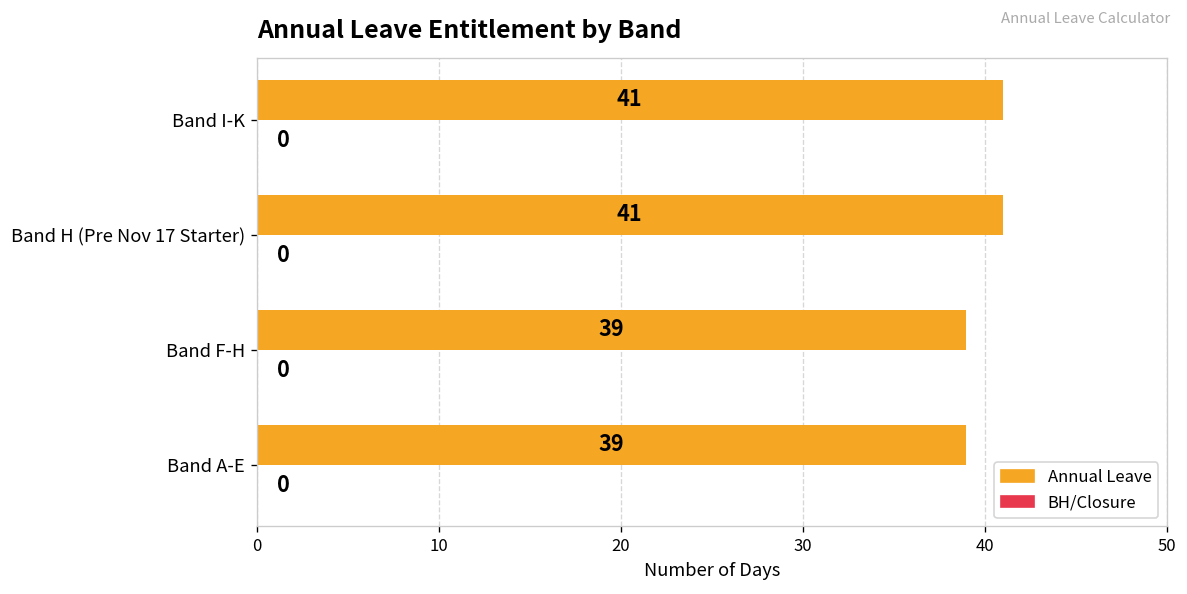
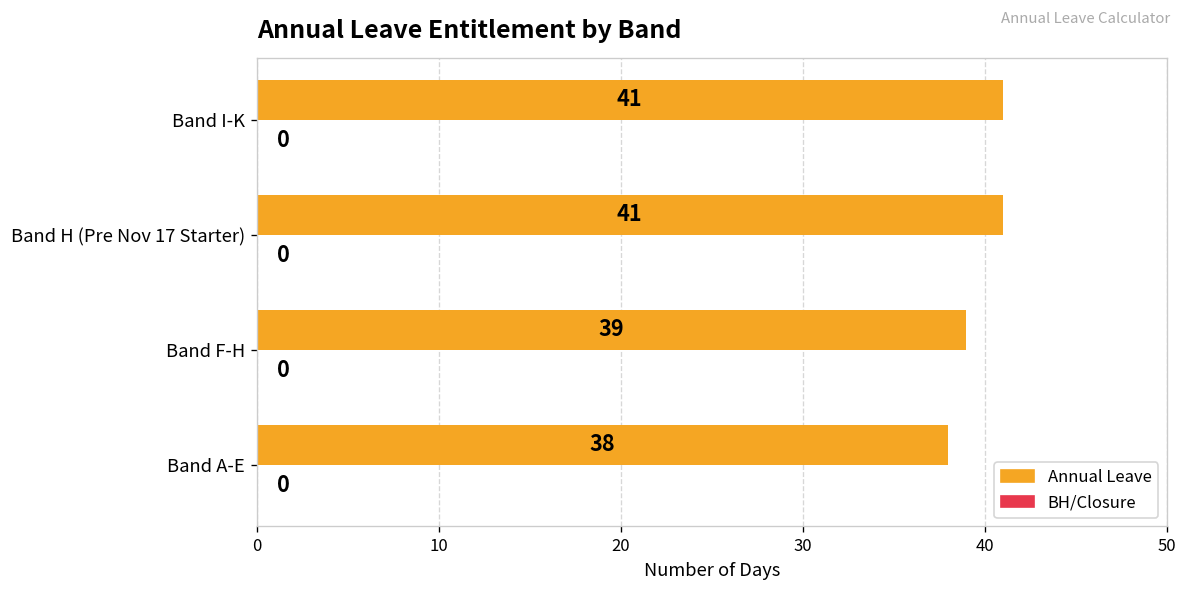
Annual Leave, Band A-E: 39 -> 38
